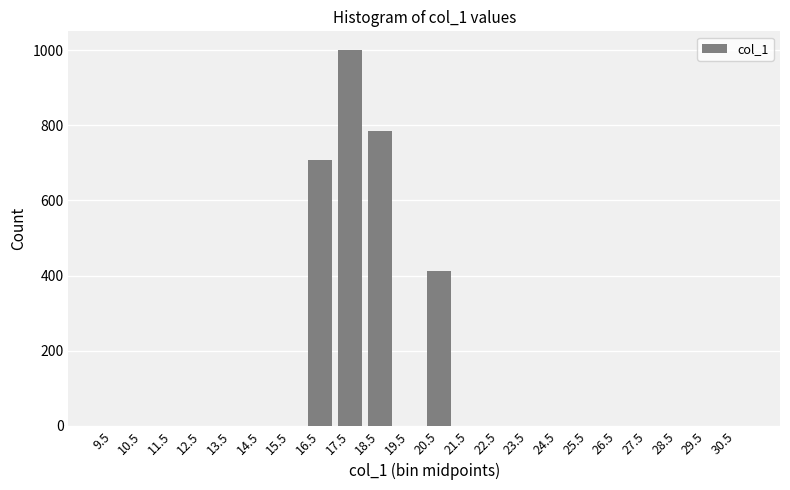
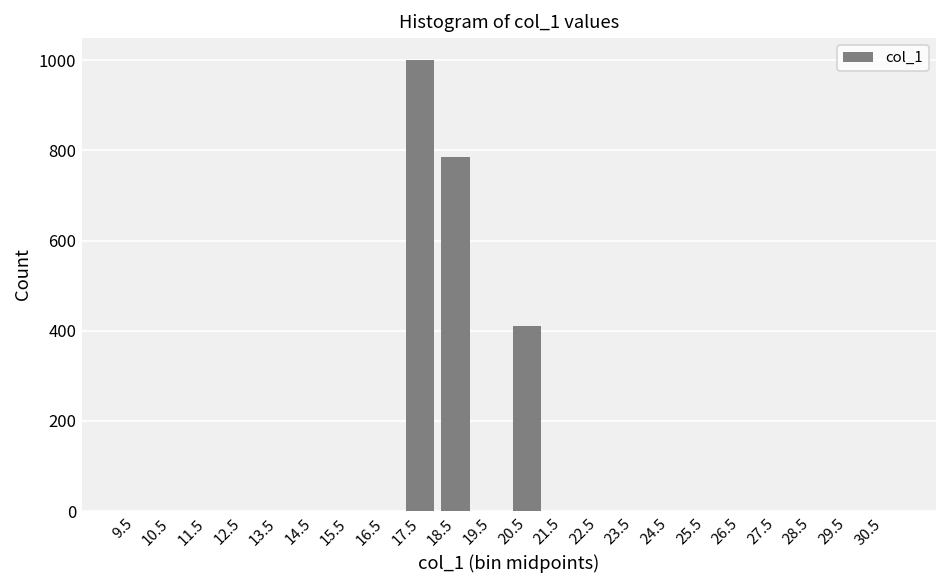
16.5: 710 -> 0
